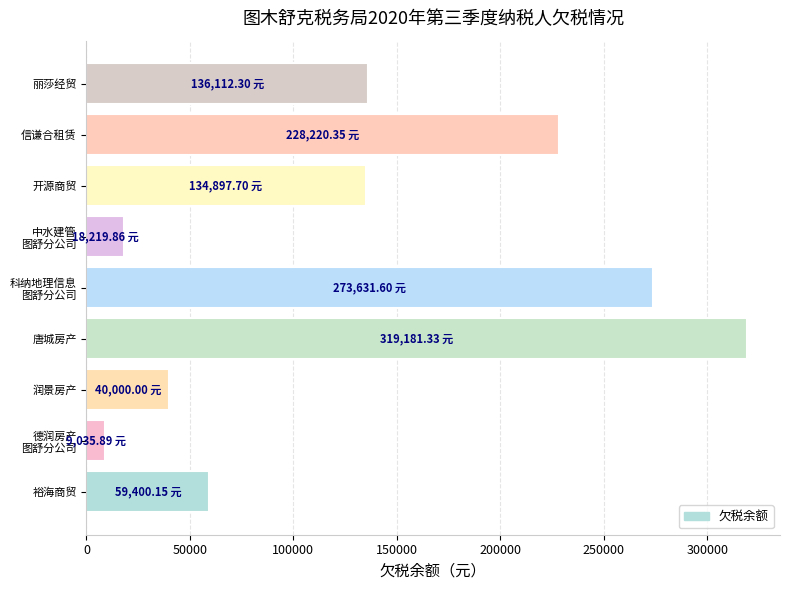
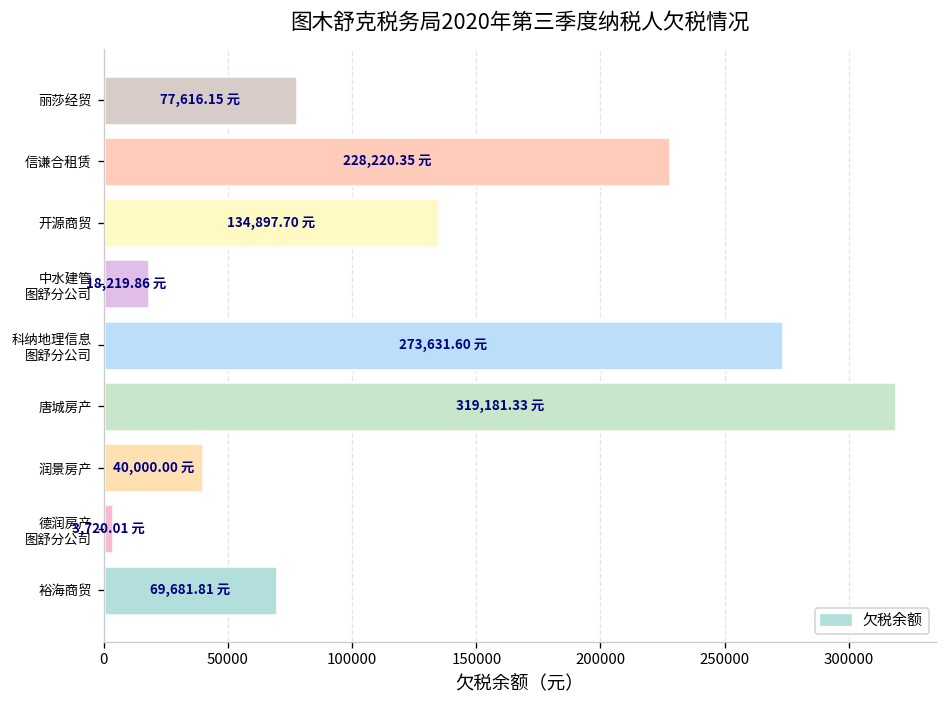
丽莎经贸: 136,112.30 -> 77,616.15
德润房产 图舒分公司: 9,035.89 -> 3,720.01
裕海商贸: 59,400.15 -> 69,681.81
